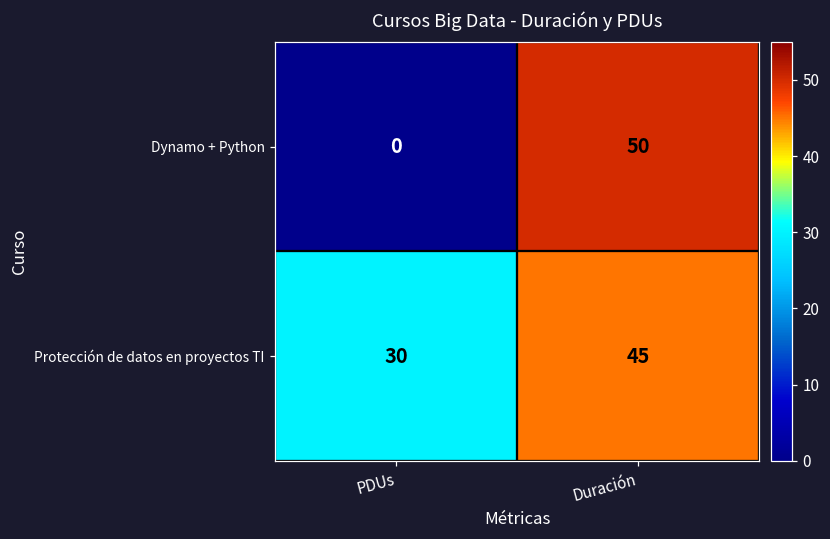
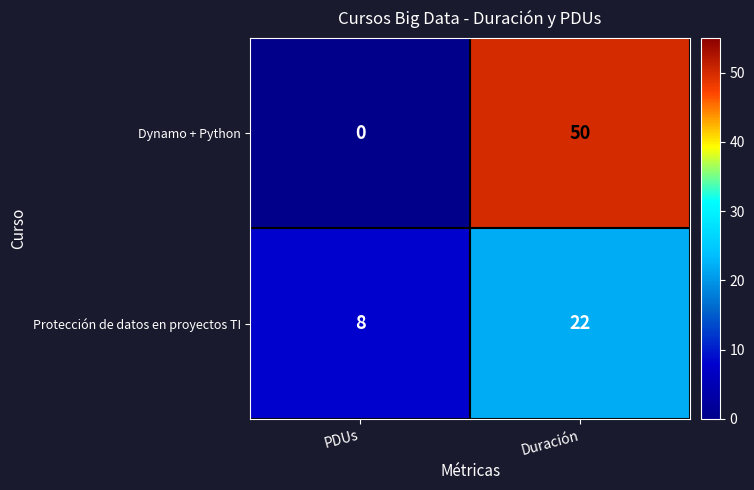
Protección de datos en proyectos TI, PDUs: 30 -> 8
Protección de datos en proyectos TI, Duración: 45 -> 22
